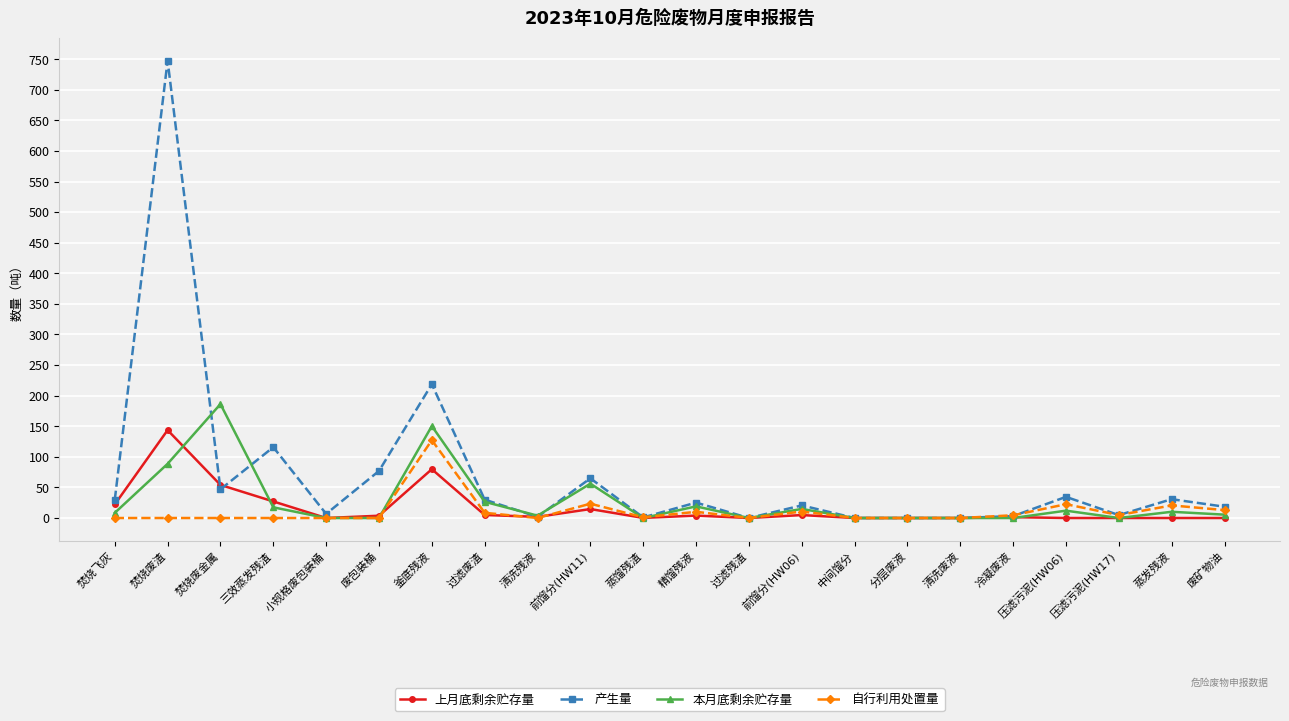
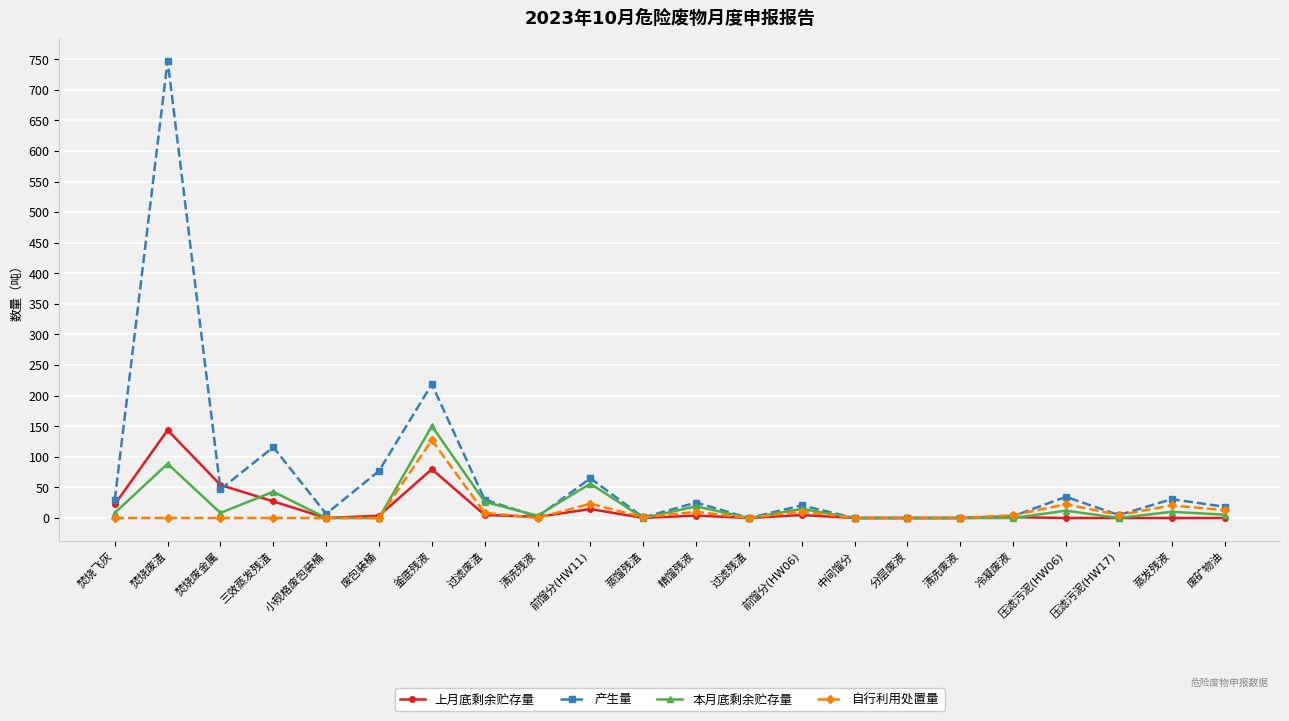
本月底剩余贮存量, 焚烧废金属: 190 -> 10
本月底剩余贮存量, 三效蒸发残渣: 20 -> 40
